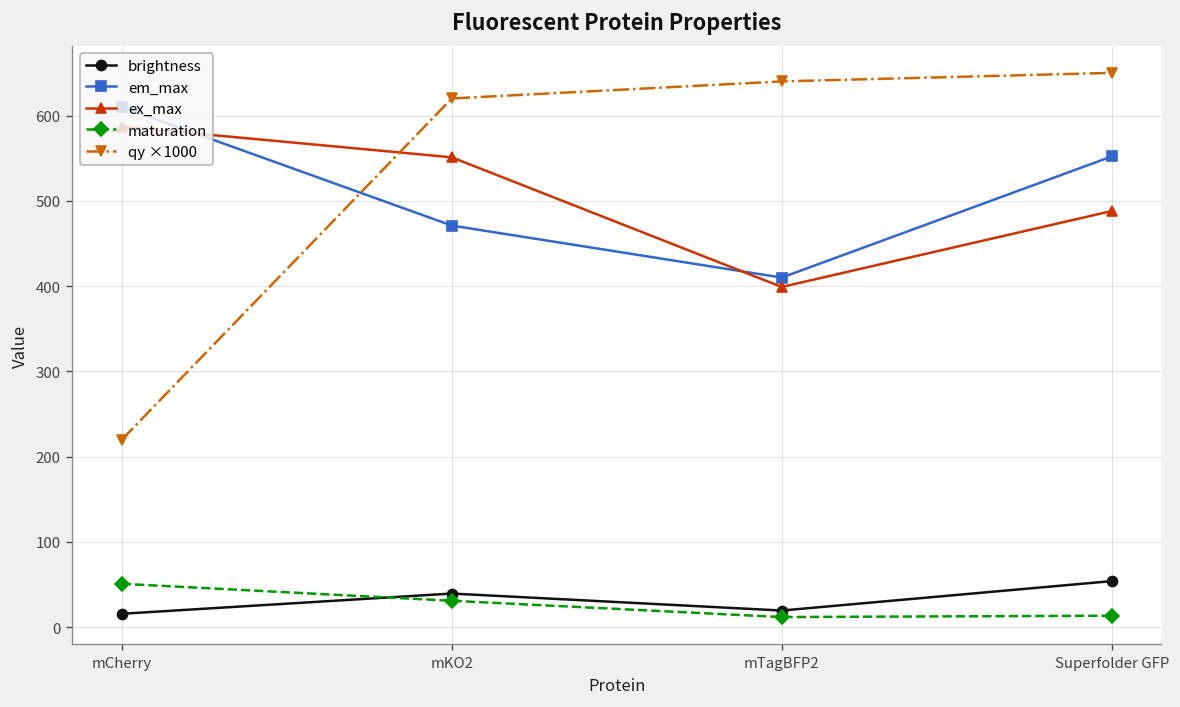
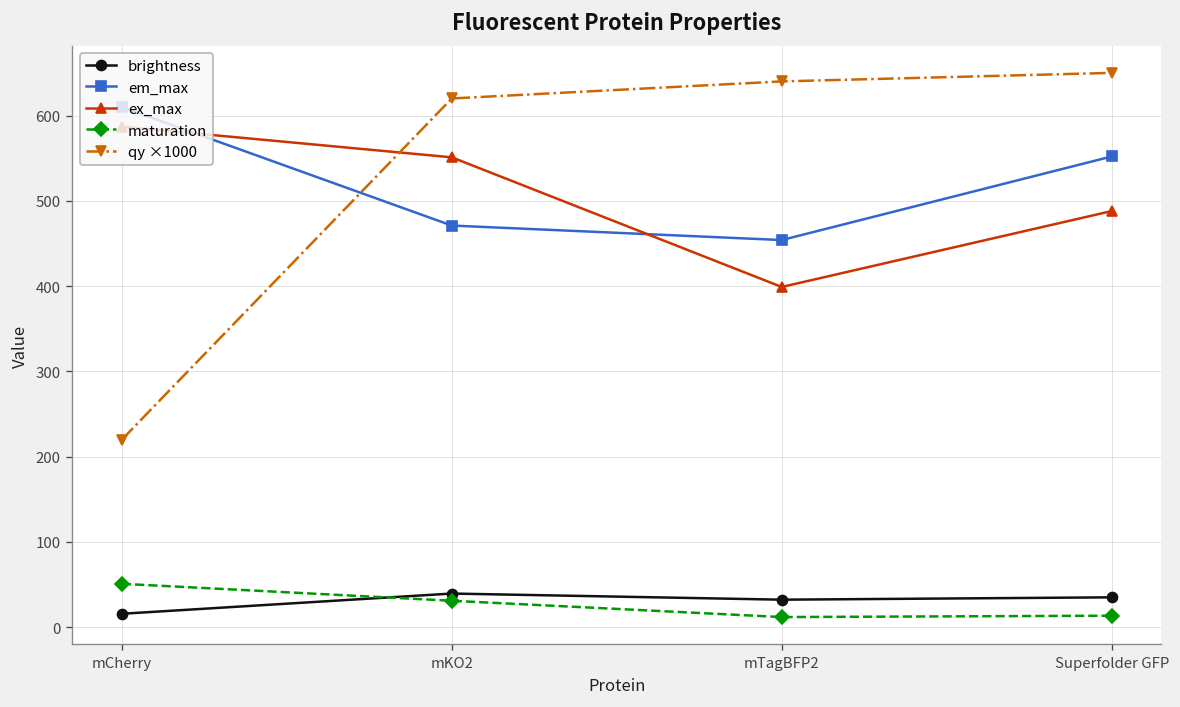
brightness, mTagBFP2: 20 -> 30
em_max, mTagBFP2: 410 -> 450
brightness, Superfolder GFP: 50 -> 40
